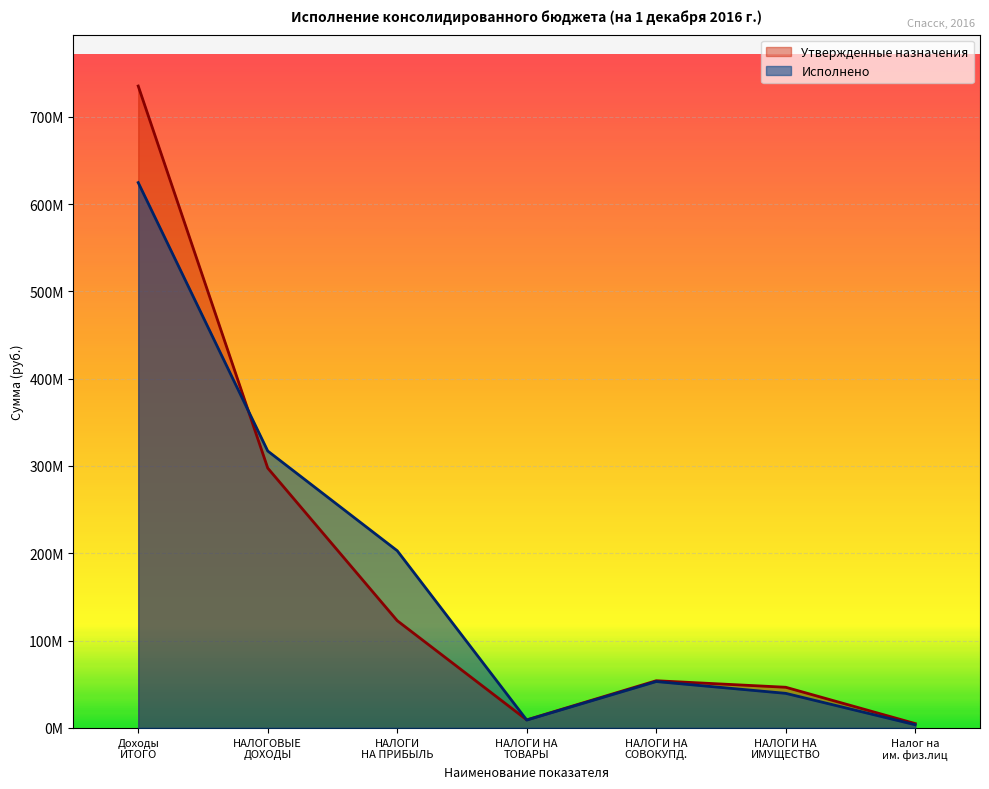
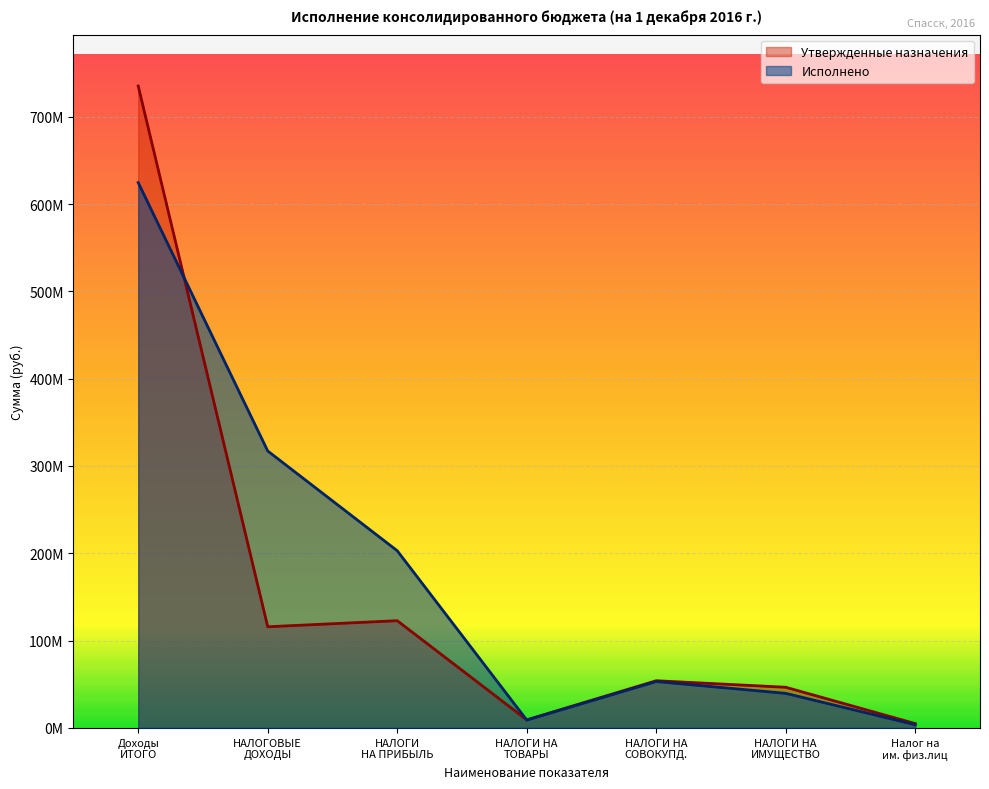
Утвержденные назначения, НАЛОГОВЫЕ ДОХОДЫ: 300000000 -> 120000000
